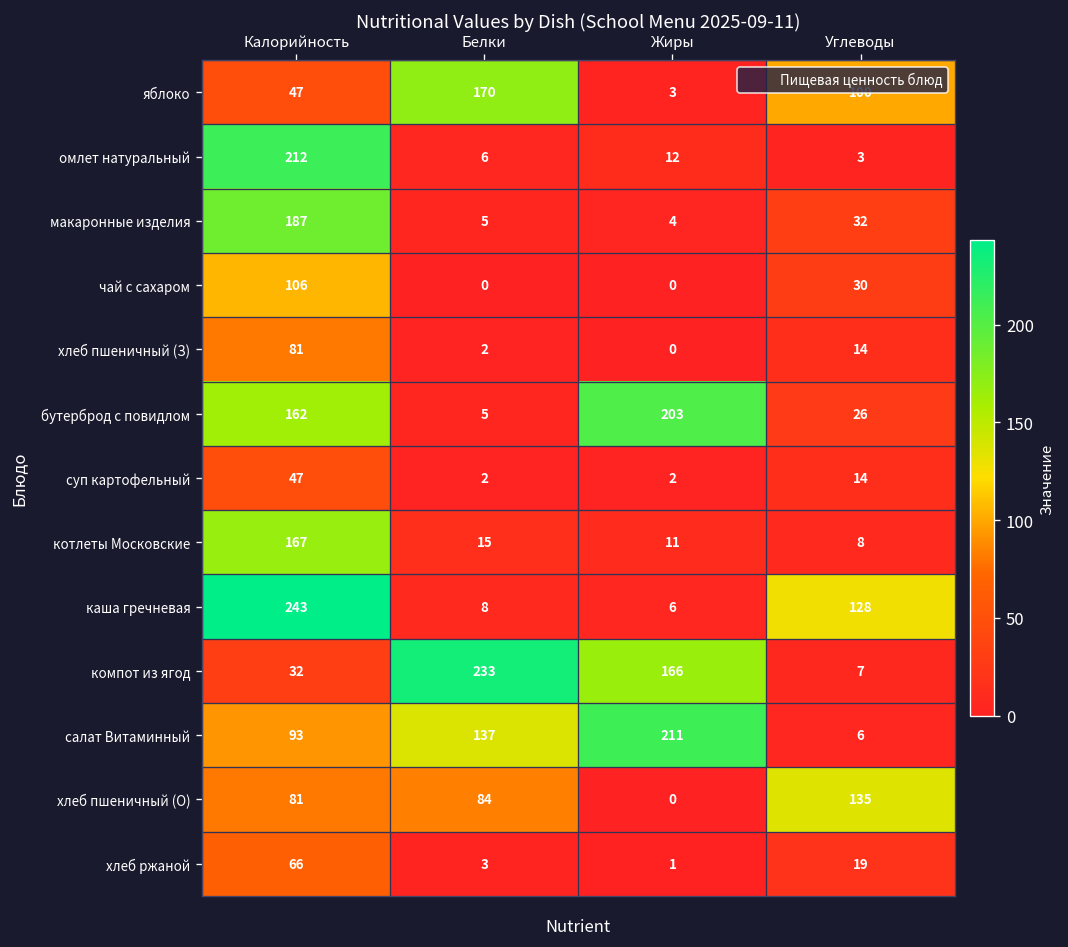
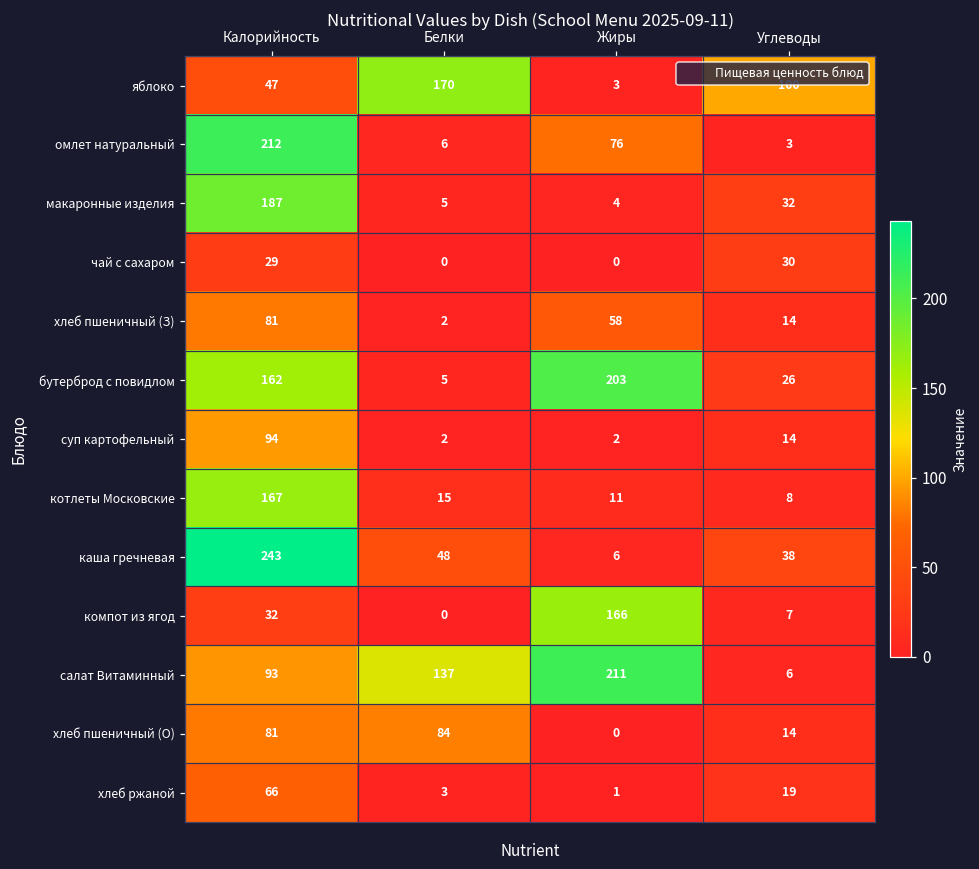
омлет натуральный, Жиры: 12 -> 76
чай с сахаром, Калорийность: 106 -> 29
хлеб пшеничный (З), Жиры: 0 -> 58
суп картофельный, Калорийность: 47 -> 94
каша гречневая, Белки: 8 -> 48
каша гречневая, Углеводы: 128 -> 38
компот из ягод, Белки: 233 -> 0
хлеб пшеничный (О), Углеводы: 135 -> 14
